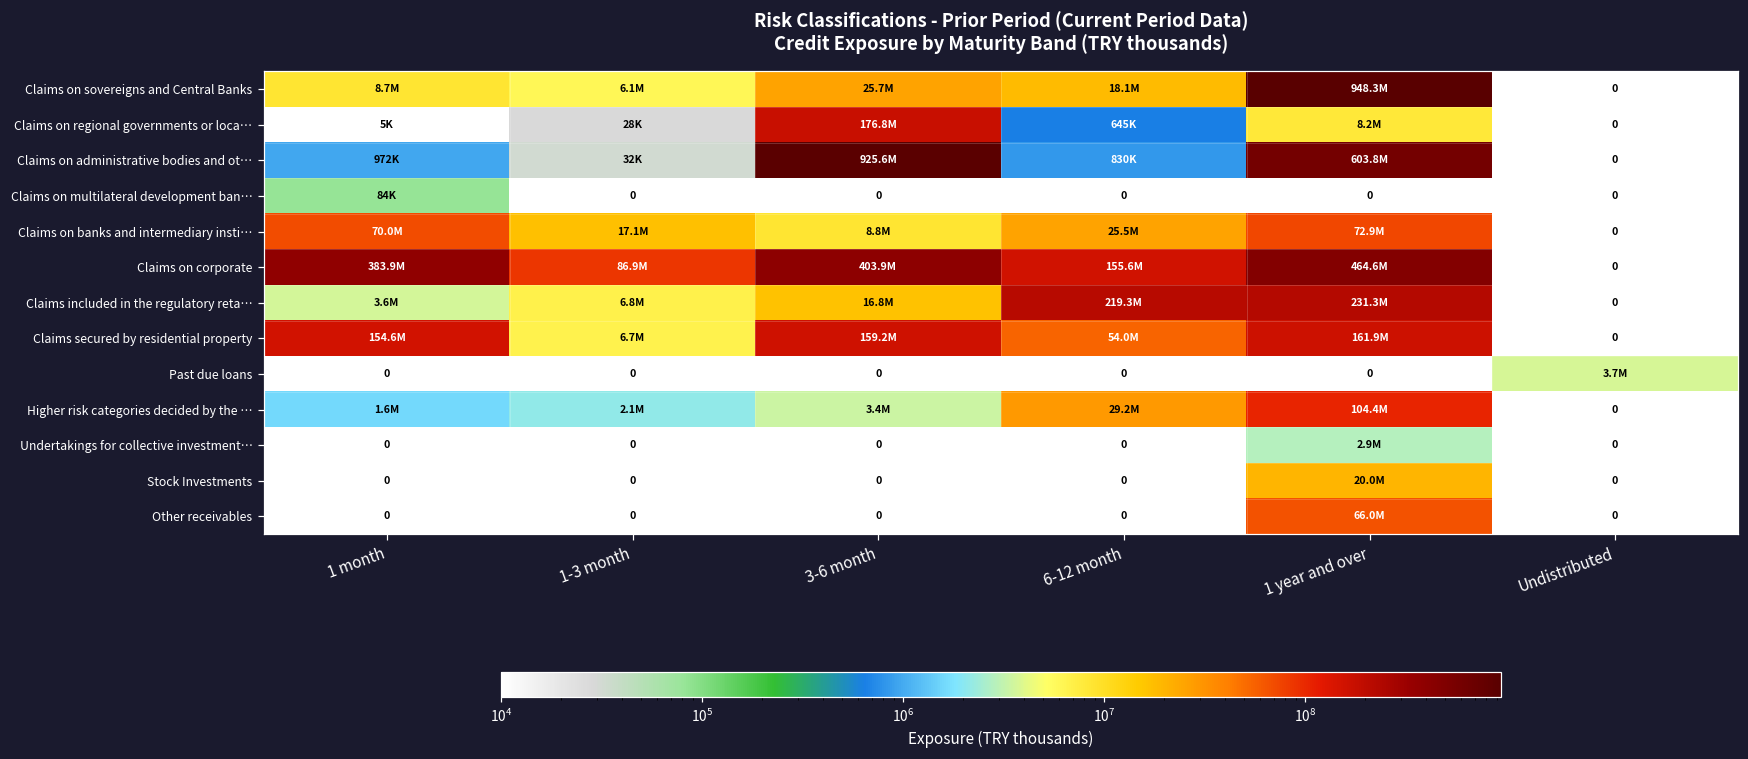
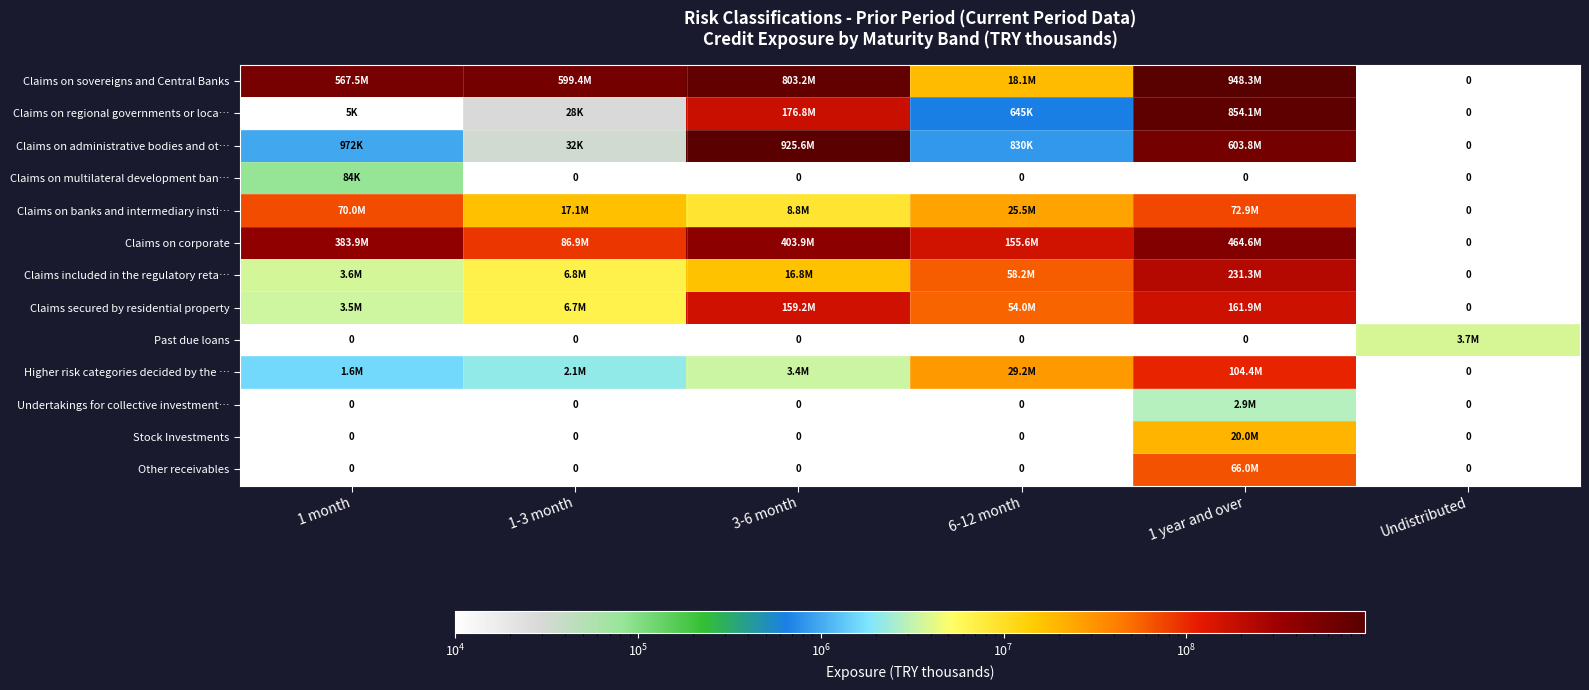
Claims on sovereigns and Central Banks, 1 month: 8.7M -> 567.5M
Claims on sovereigns and Central Banks, 1-3 month: 6.1M -> 599.4M
Claims on sovereigns and Central Banks, 3-6 month: 25.7M -> 803.2M
Claims on regional governments or loca…, 1 year and over: 8.2M -> 854.1M
Claims included in the regulatory reta…, 6-12 month: 219.3M -> 58.2M
Claims secured by residential property, 1 month: 154.6M -> 3.5M
